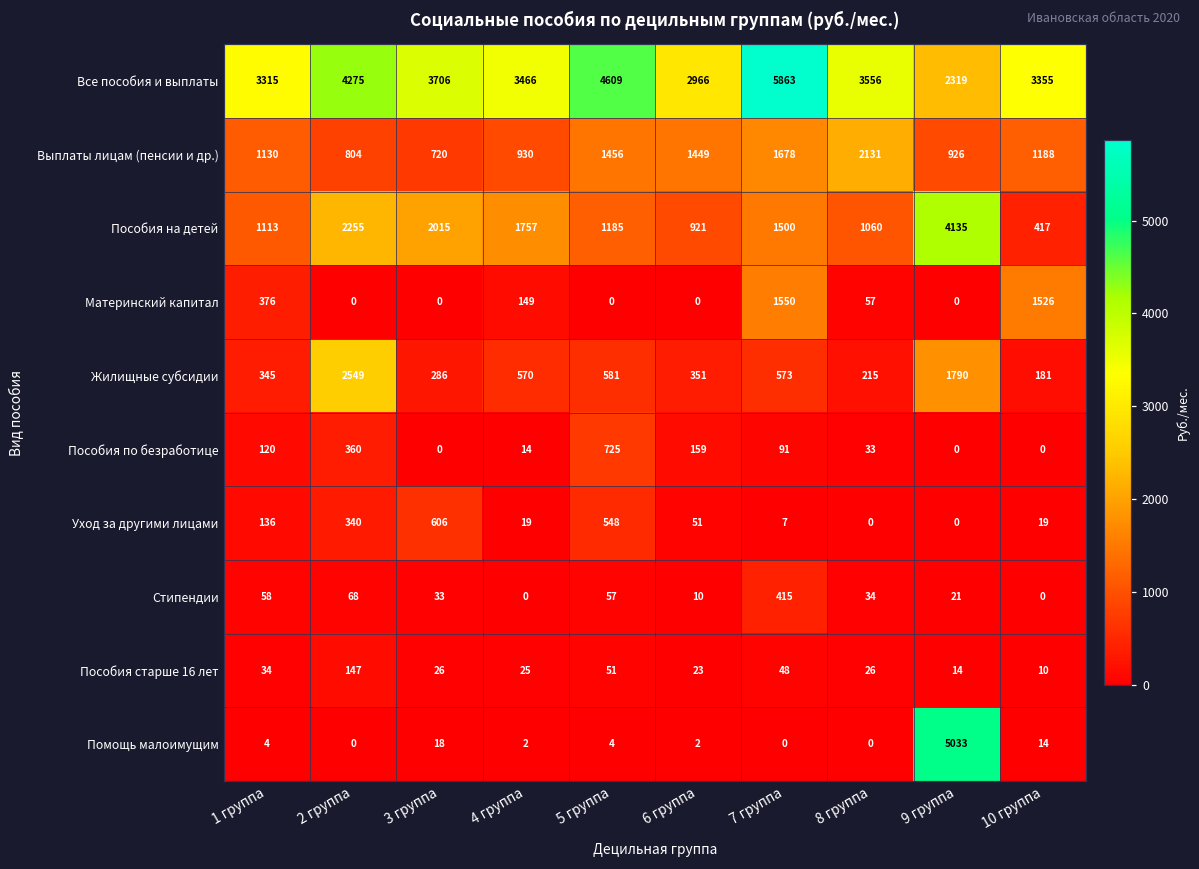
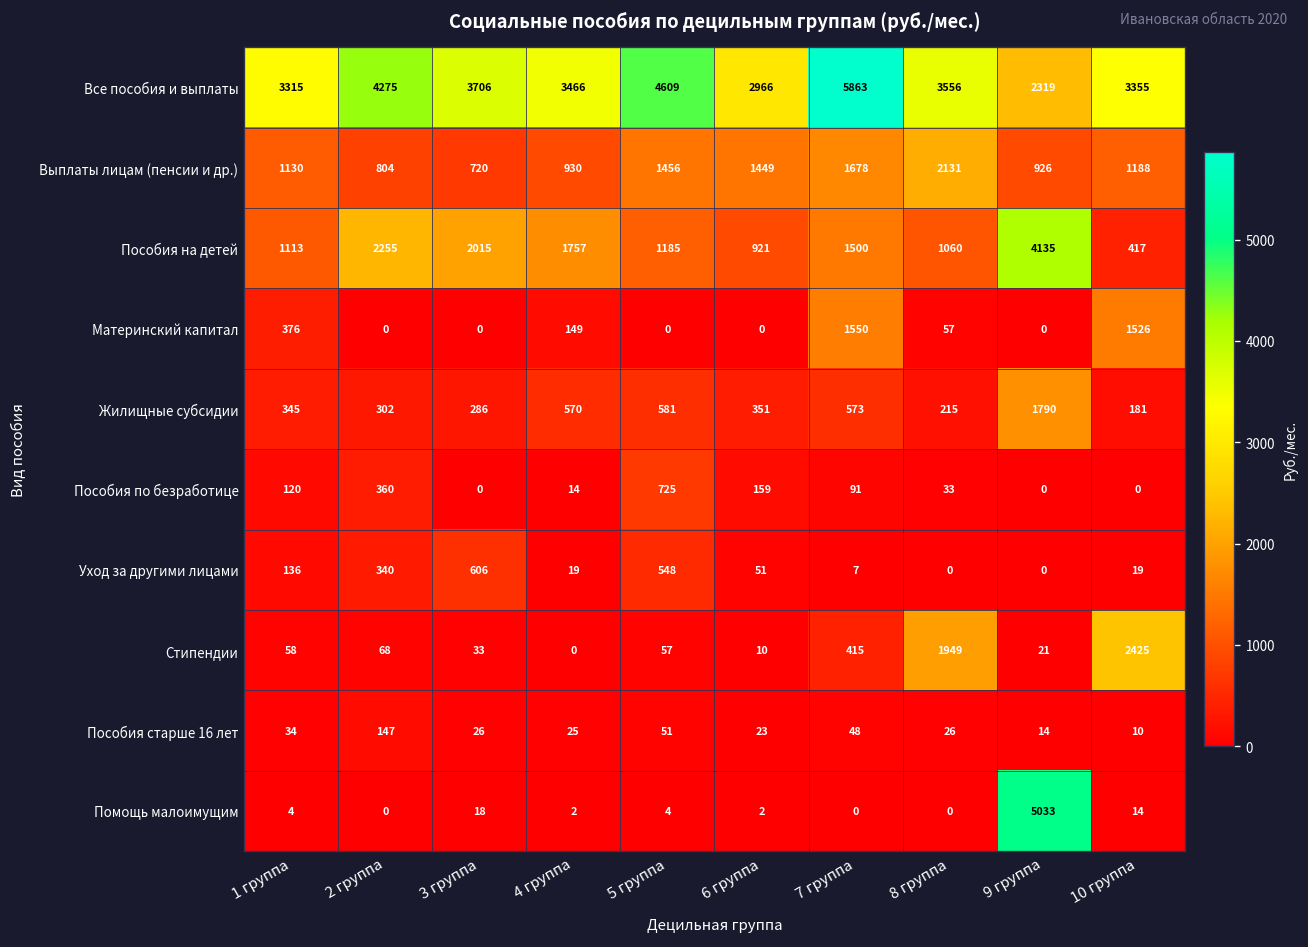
Жилищные субсидии, 2 группа: 2549 -> 302
Стипендии, 8 группа: 34 -> 1949
Стипендии, 10 группа: 0 -> 2425
